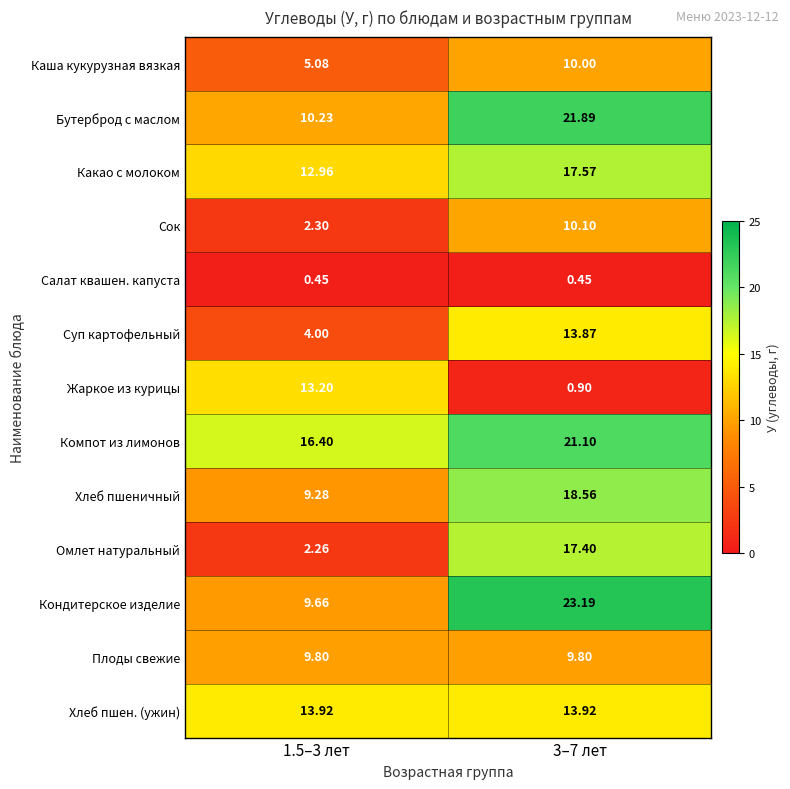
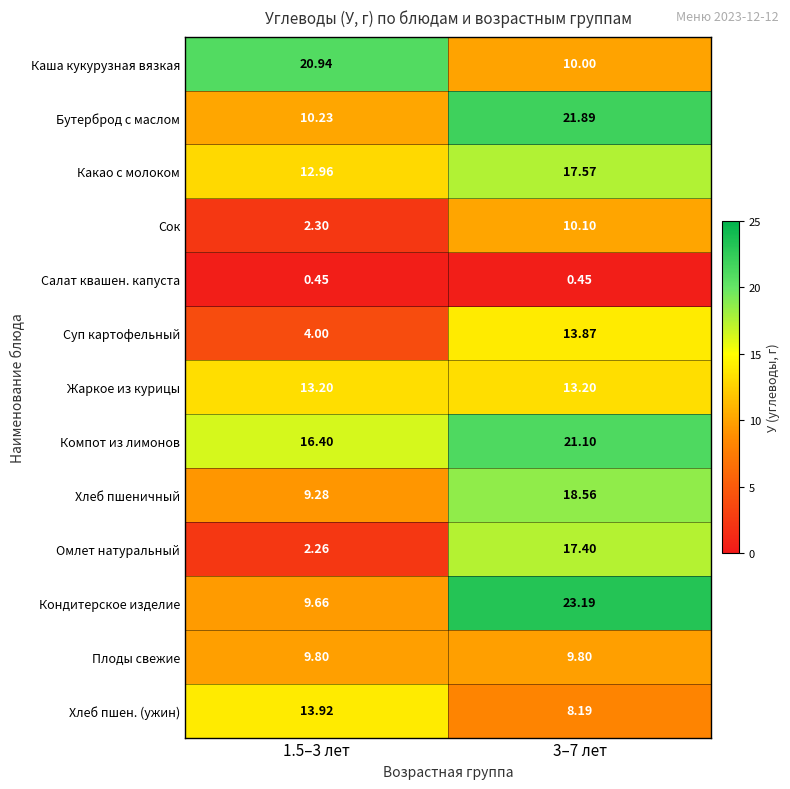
Каша кукурузная вязкая, 1.5–3 лет: 5.08 -> 20.94
Жаркое из курицы, 3–7 лет: 0.90 -> 13.20
Хлеб пшен. (ужин), 3–7 лет: 13.92 -> 8.19
